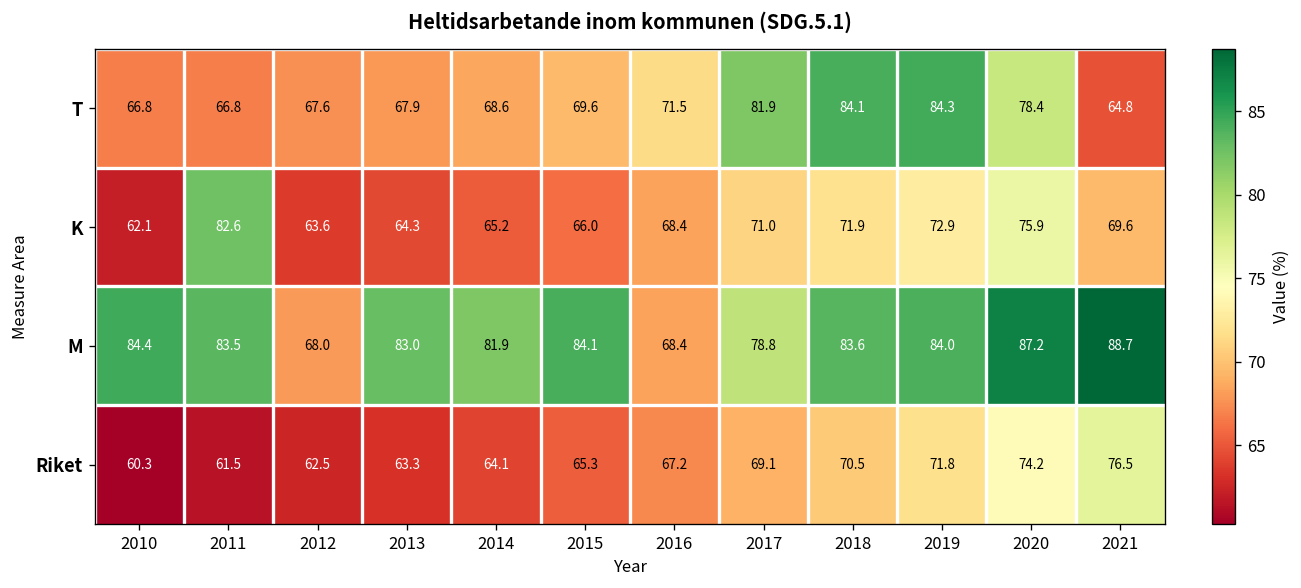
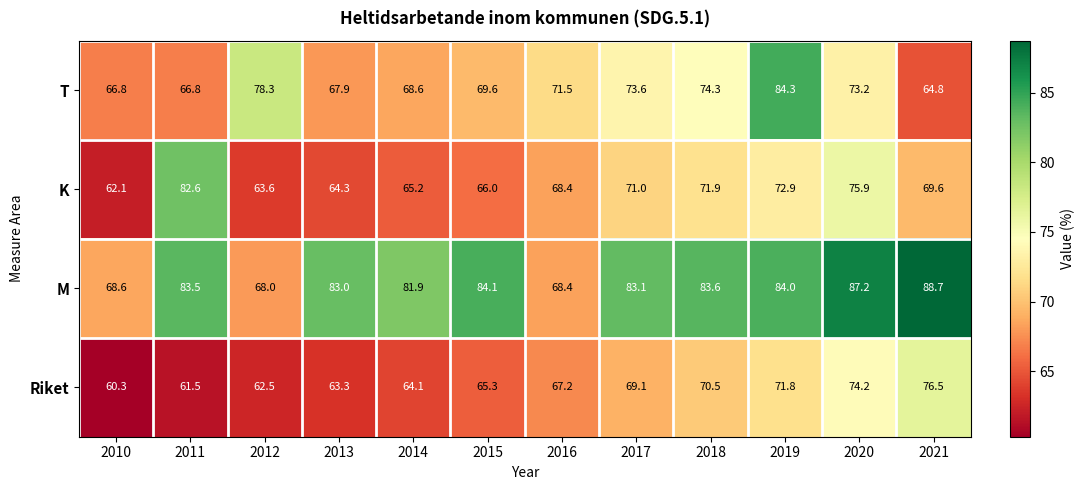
T, 2012: 67.6 -> 78.3
T, 2017: 81.9 -> 73.6
T, 2018: 84.1 -> 74.3
T, 2020: 78.4 -> 73.2
M, 2010: 84.4 -> 68.6
M, 2017: 78.8 -> 83.1
